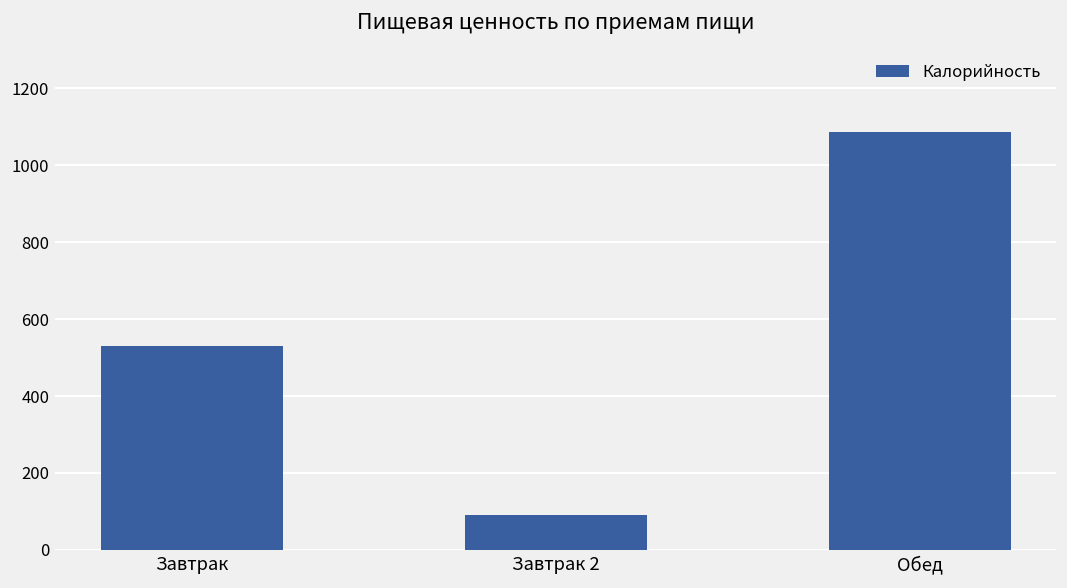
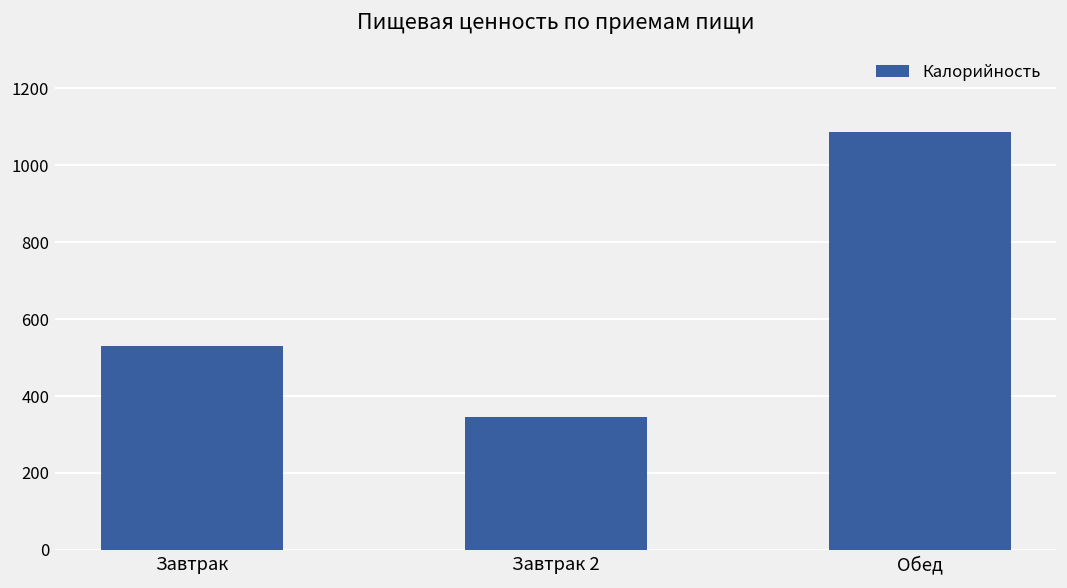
Завтрак 2: 90 -> 350
